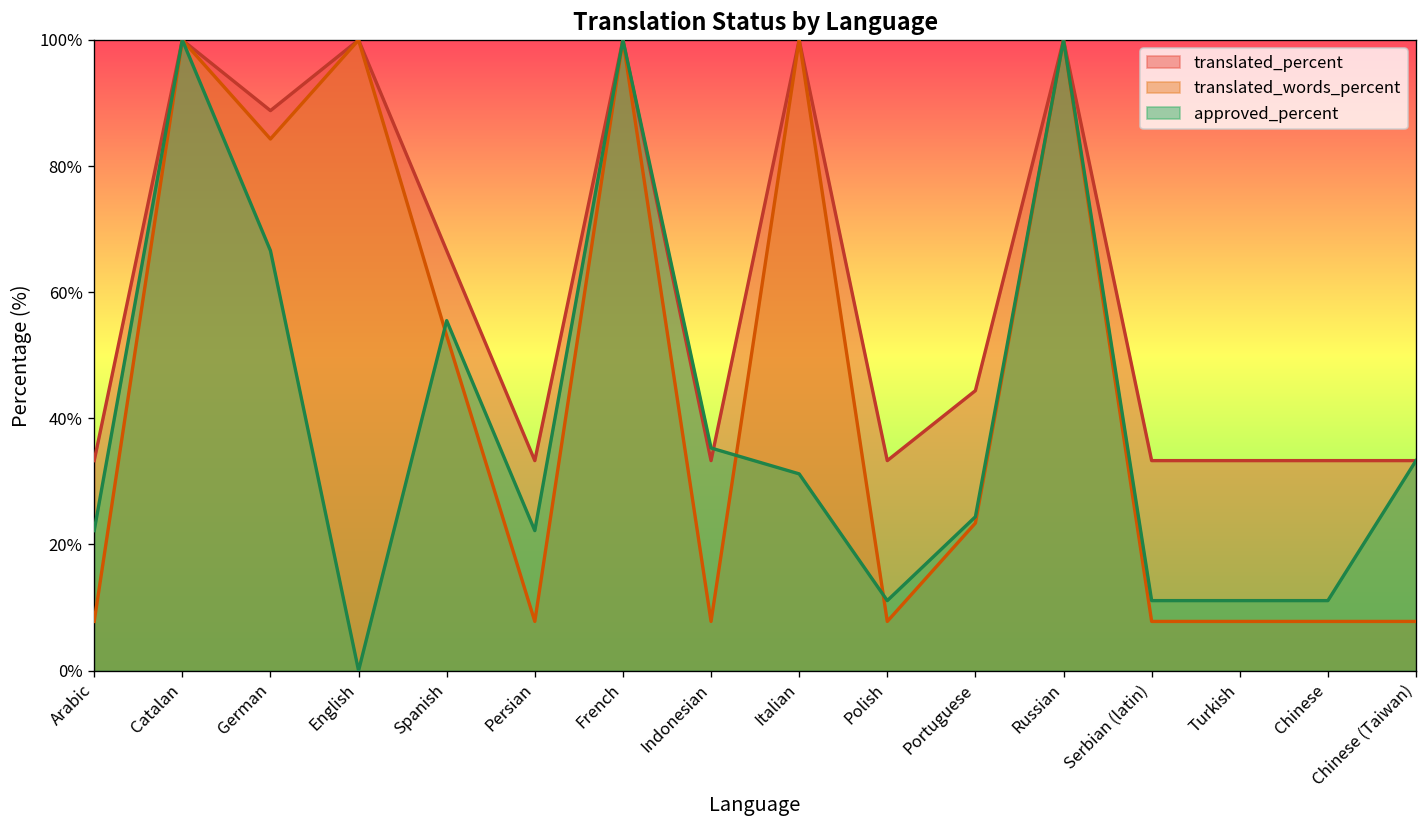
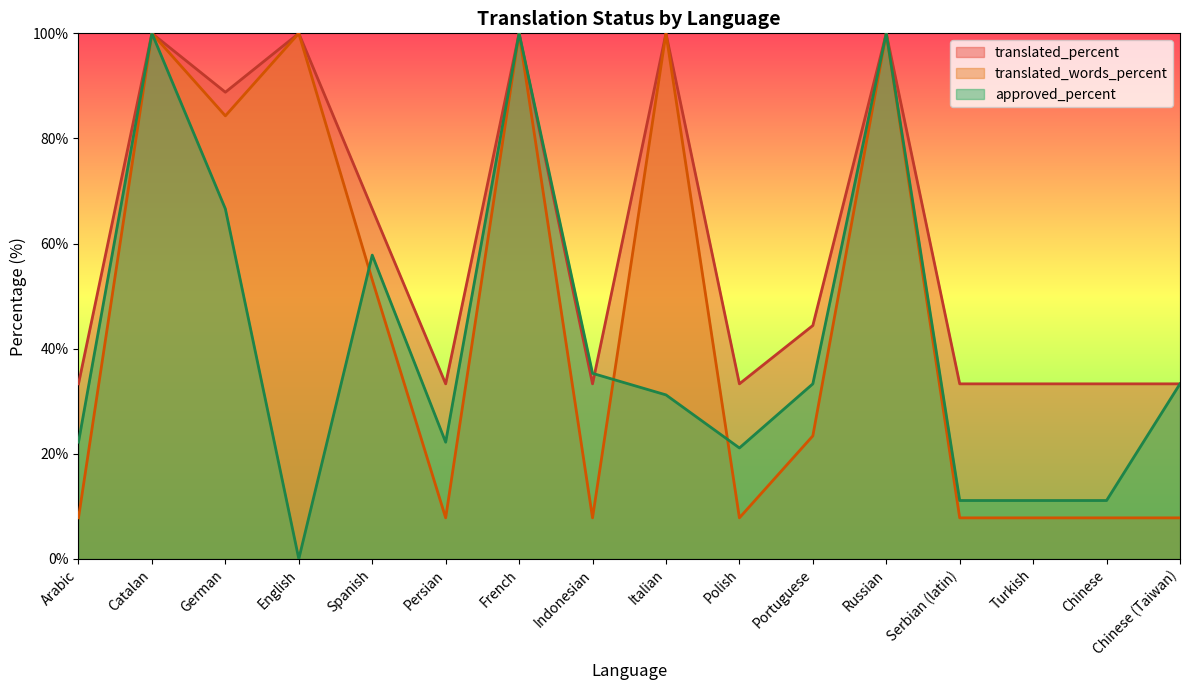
approved_percent, Spanish: 56% -> 58%
approved_percent, Polish: 11% -> 21%
approved_percent, Portuguese: 24% -> 33%
